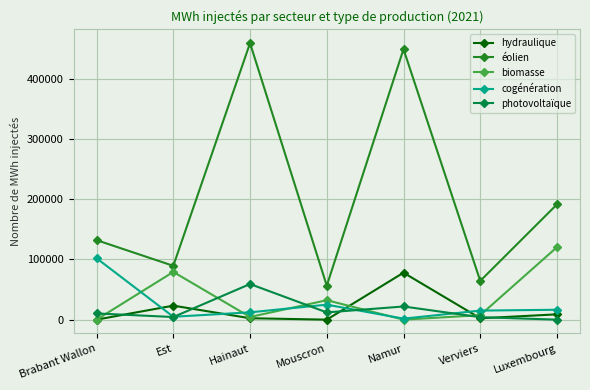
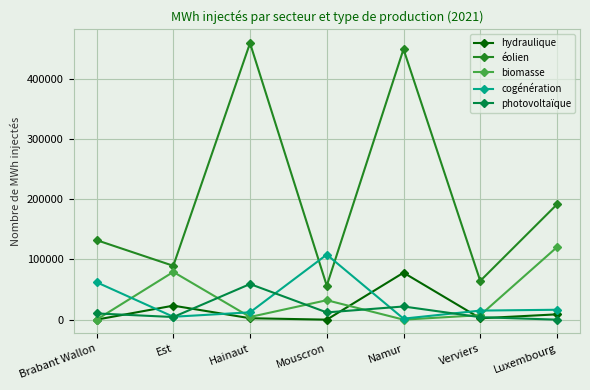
cogénération, Brabant Wallon: 100000 -> 60000
cogénération, Mouscron: 20000 -> 110000
